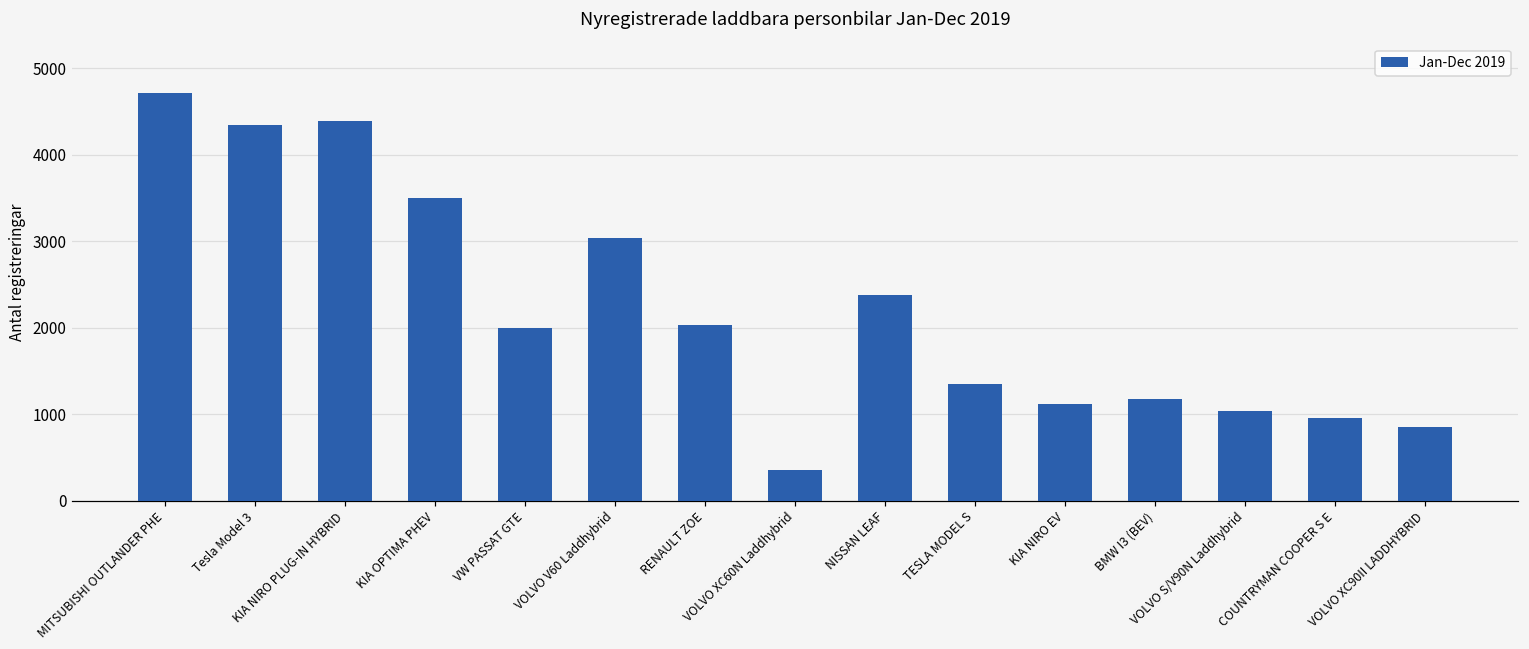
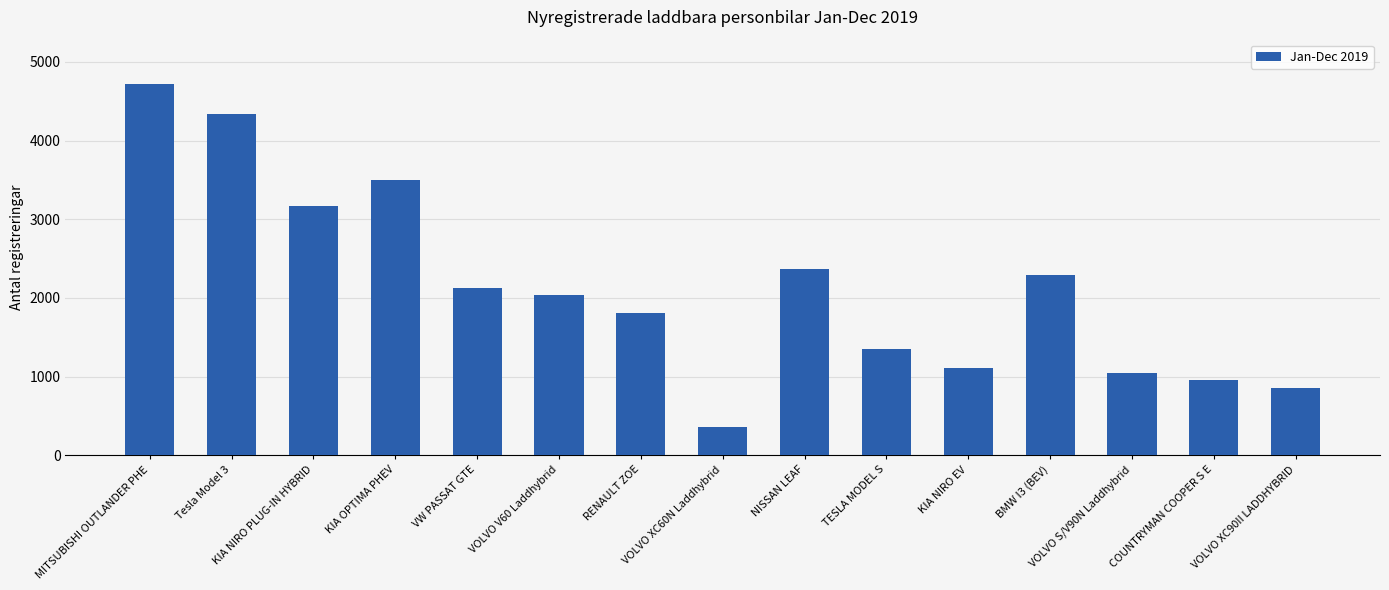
KIA NIRO PLUG-IN HYBRID: 4400 -> 3200
VW PASSAT GTE: 2000 -> 2100
VOLVO V60 Laddhybrid: 3000 -> 2000
RENAULT ZOE: 2000 -> 1800
BMW I3 (BEV): 1200 -> 2300
